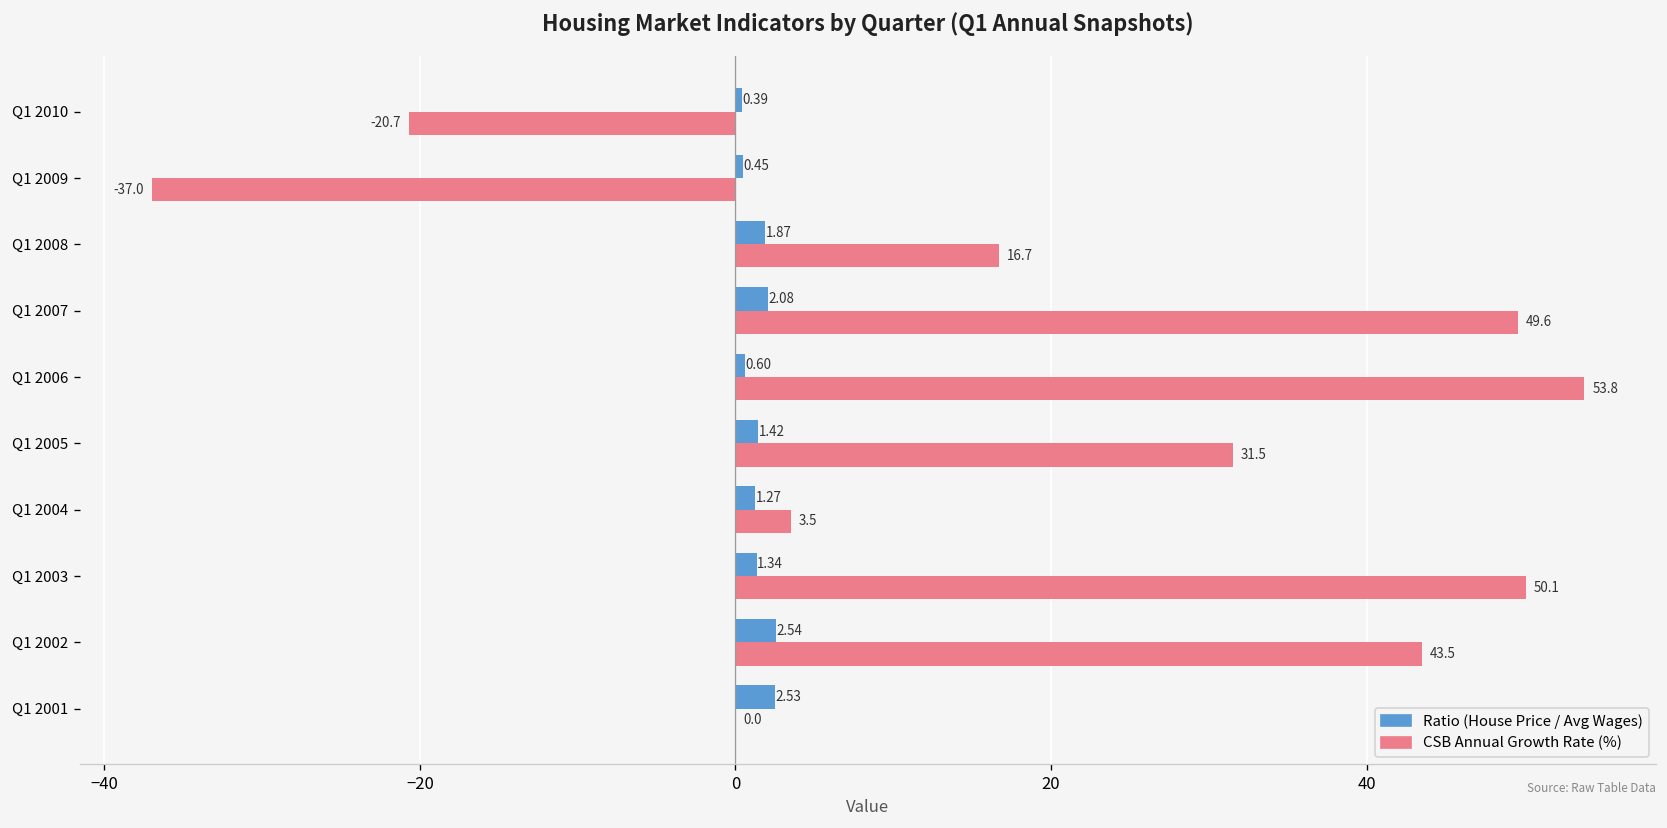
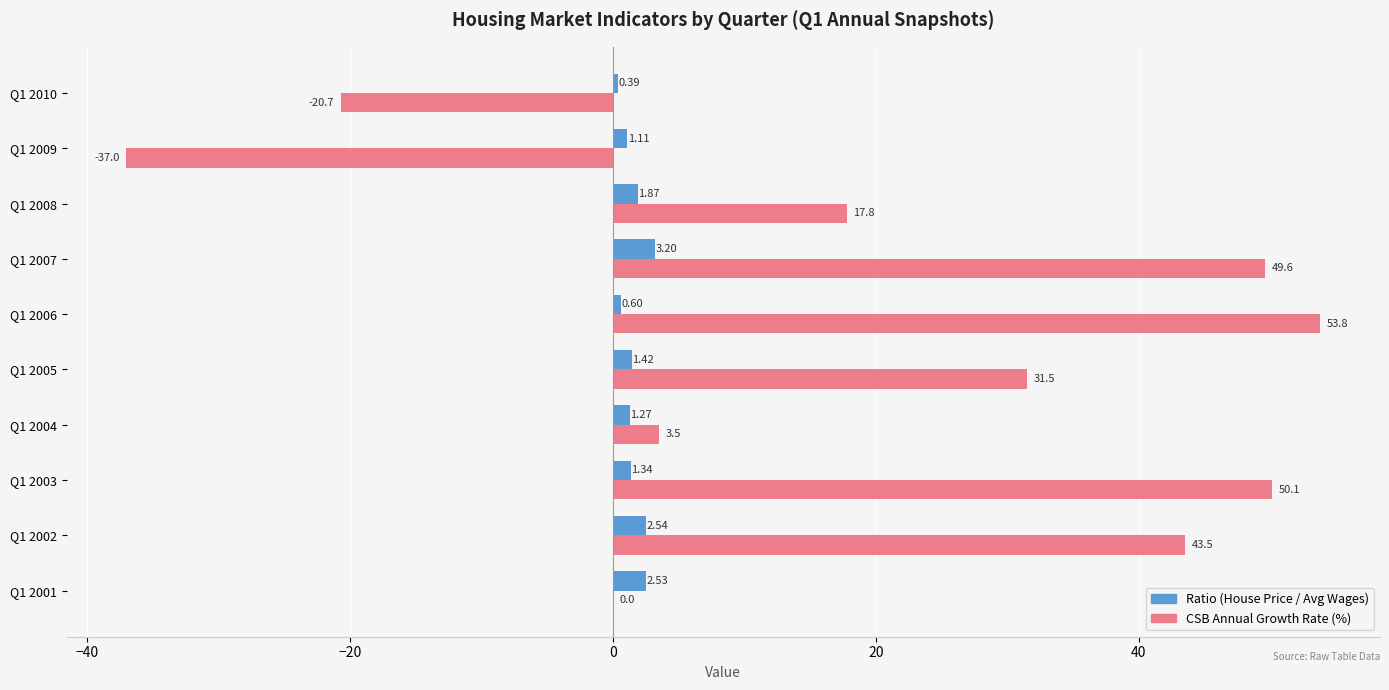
Ratio (House Price / Avg Wages), Q1 2009: 0.45 -> 1.11
CSB Annual Growth Rate (%), Q1 2008: 16.7 -> 17.8
Ratio (House Price / Avg Wages), Q1 2007: 2.08 -> 3.20
